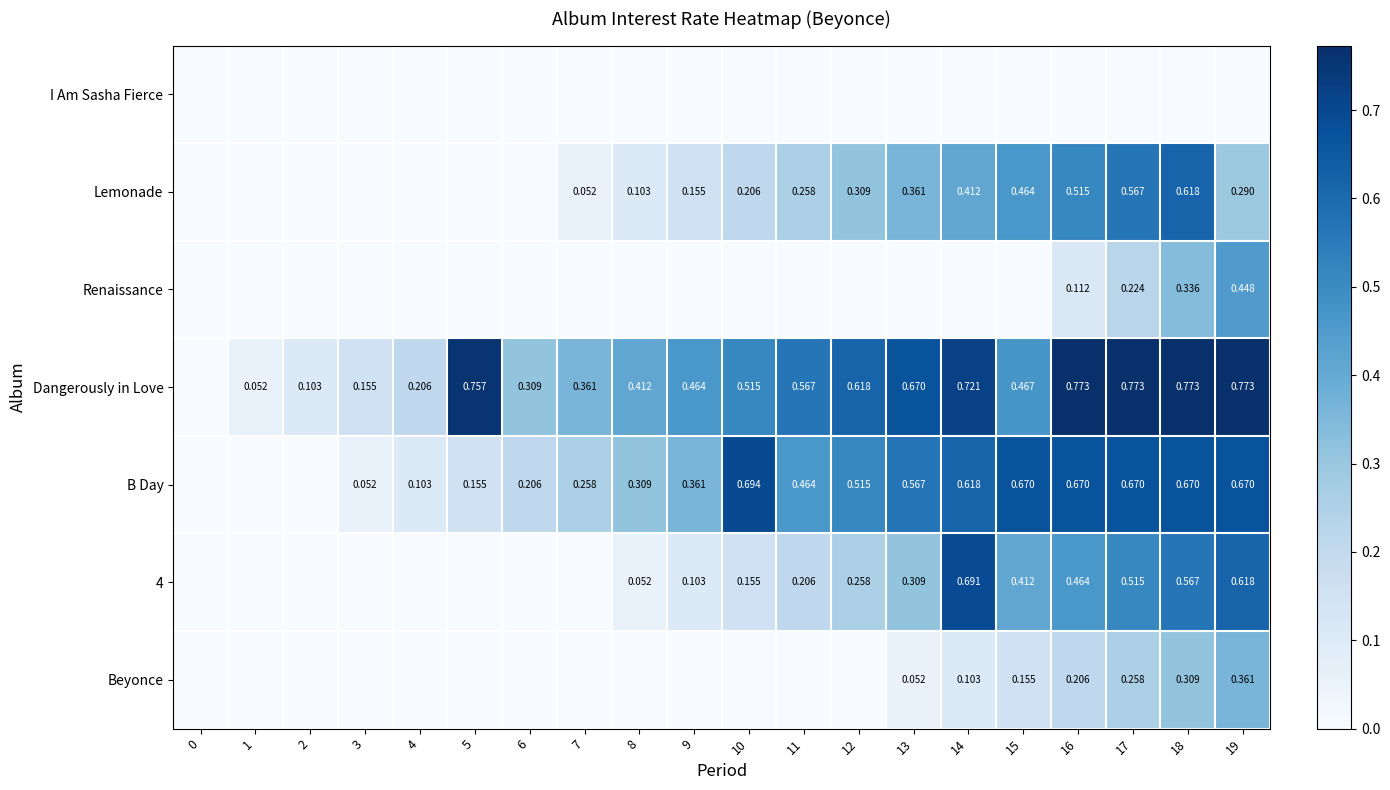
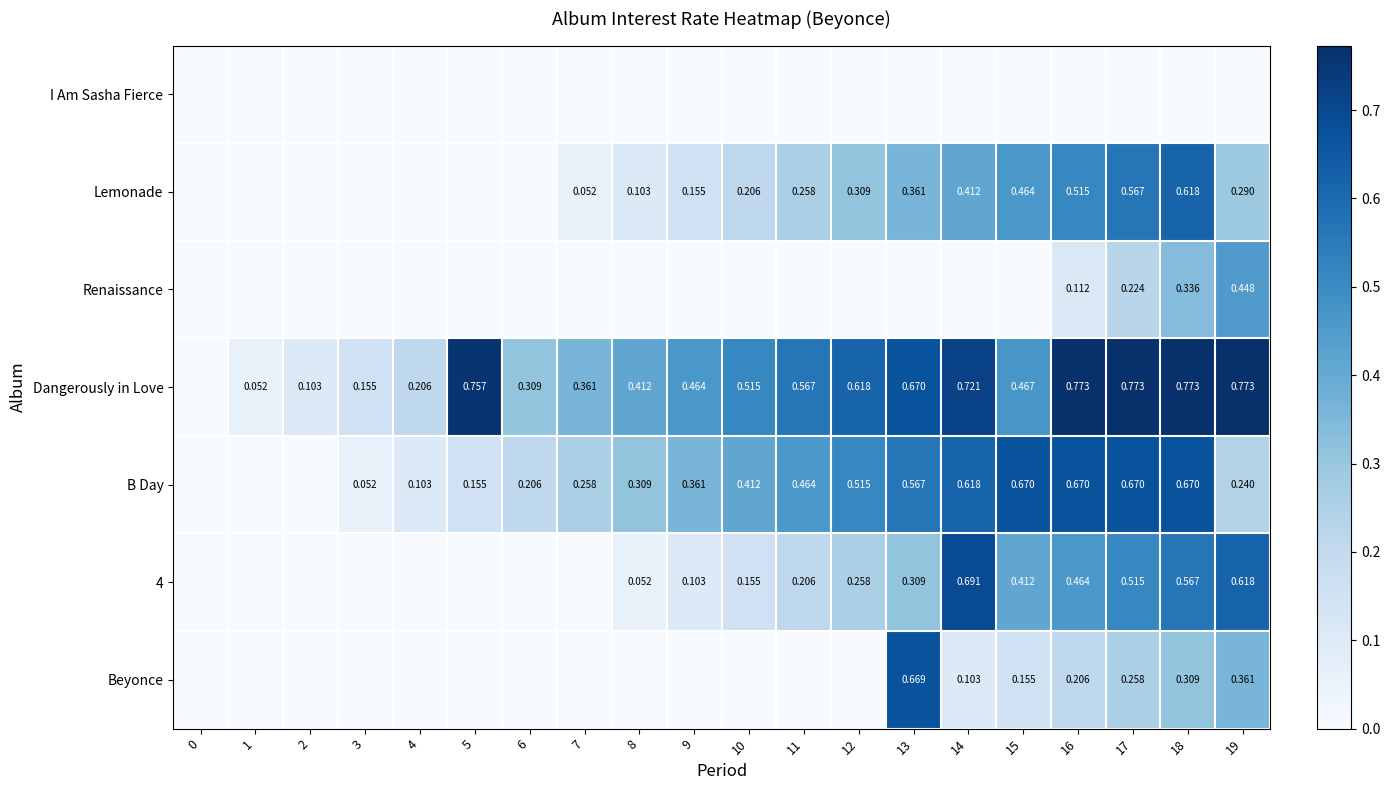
B Day, 10: 0.694 -> 0.412
B Day, 19: 0.670 -> 0.240
Beyonce, 13: 0.052 -> 0.669
